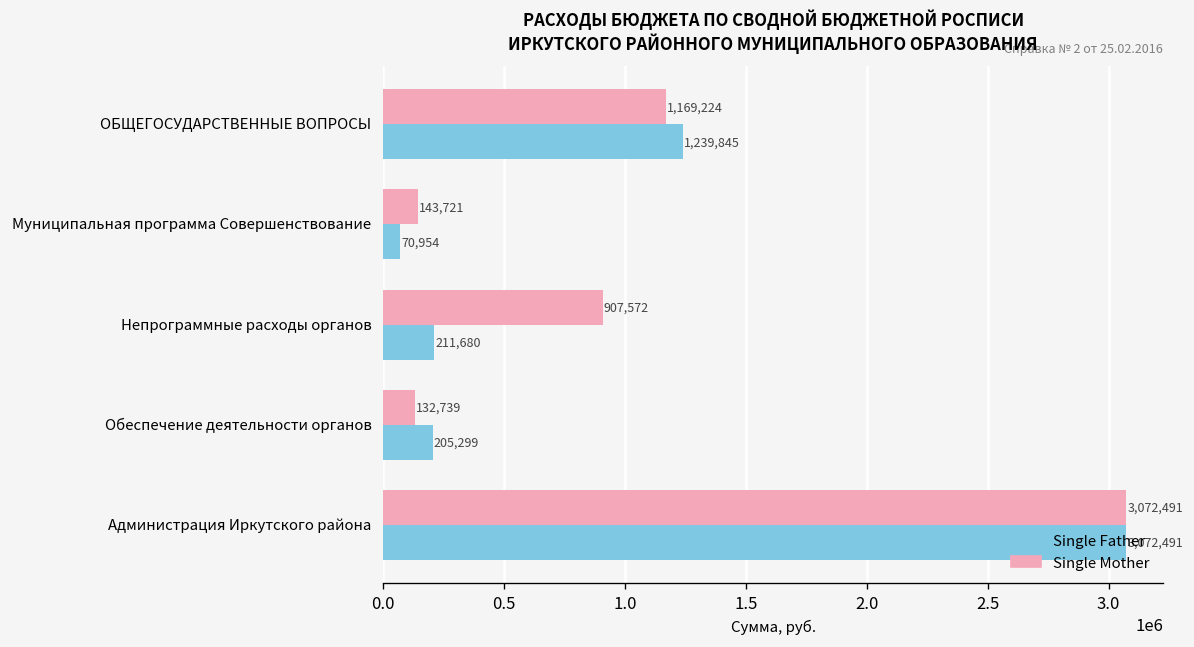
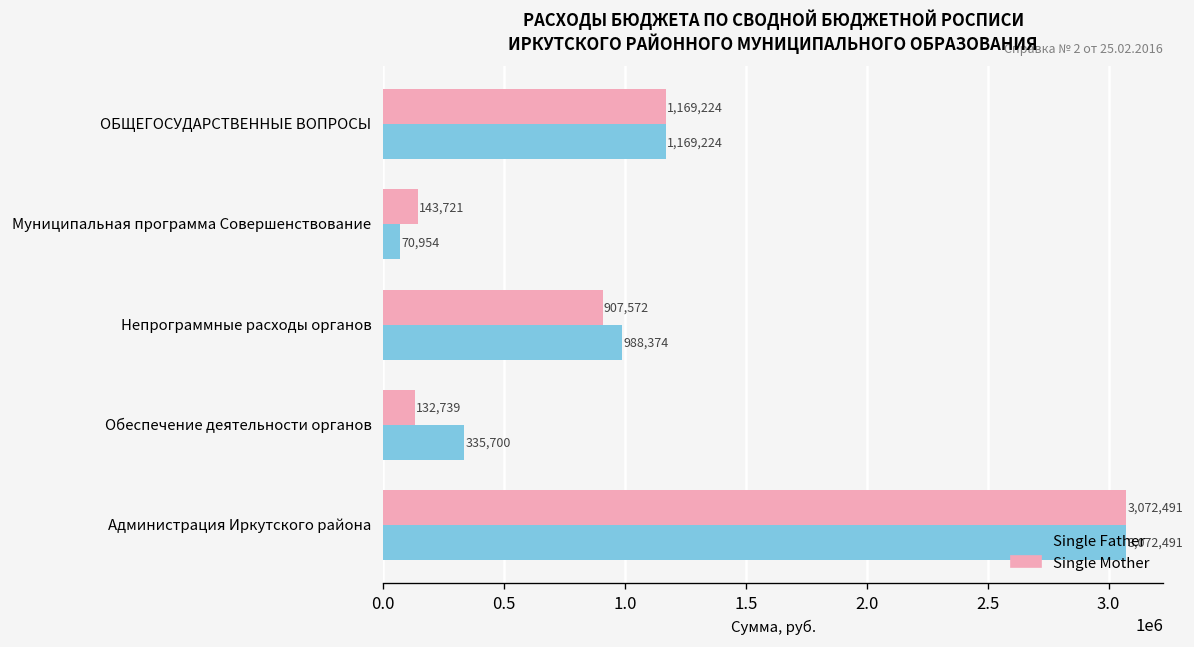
Single Father, ОБЩЕГОСУДАРСТВЕННЫЕ ВОПРОСЫ: 1,239,845 -> 1,169,224
Single Father, Непрограммные расходы органов: 211,680 -> 988,374
Single Father, Обеспечение деятельности органов: 205,299 -> 335,700
